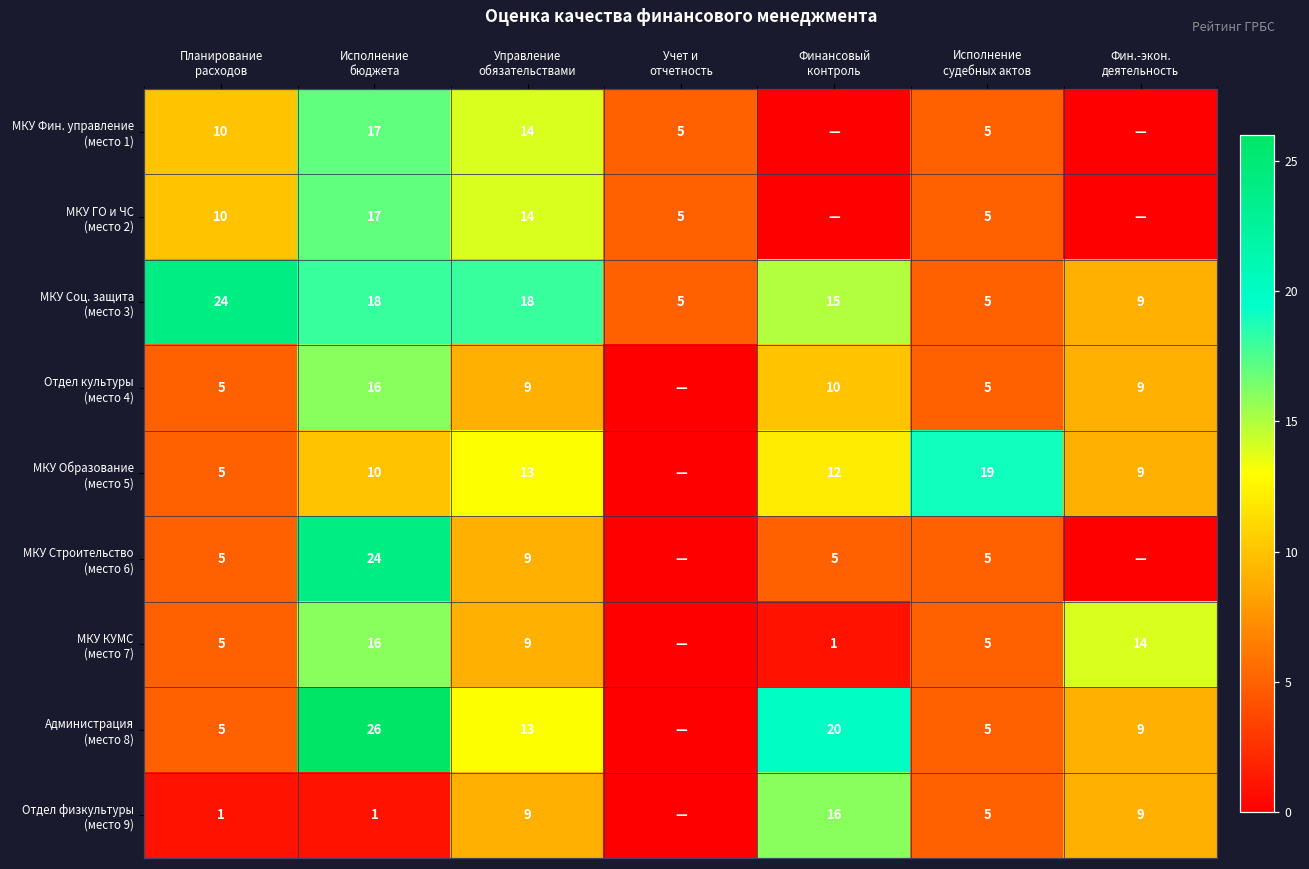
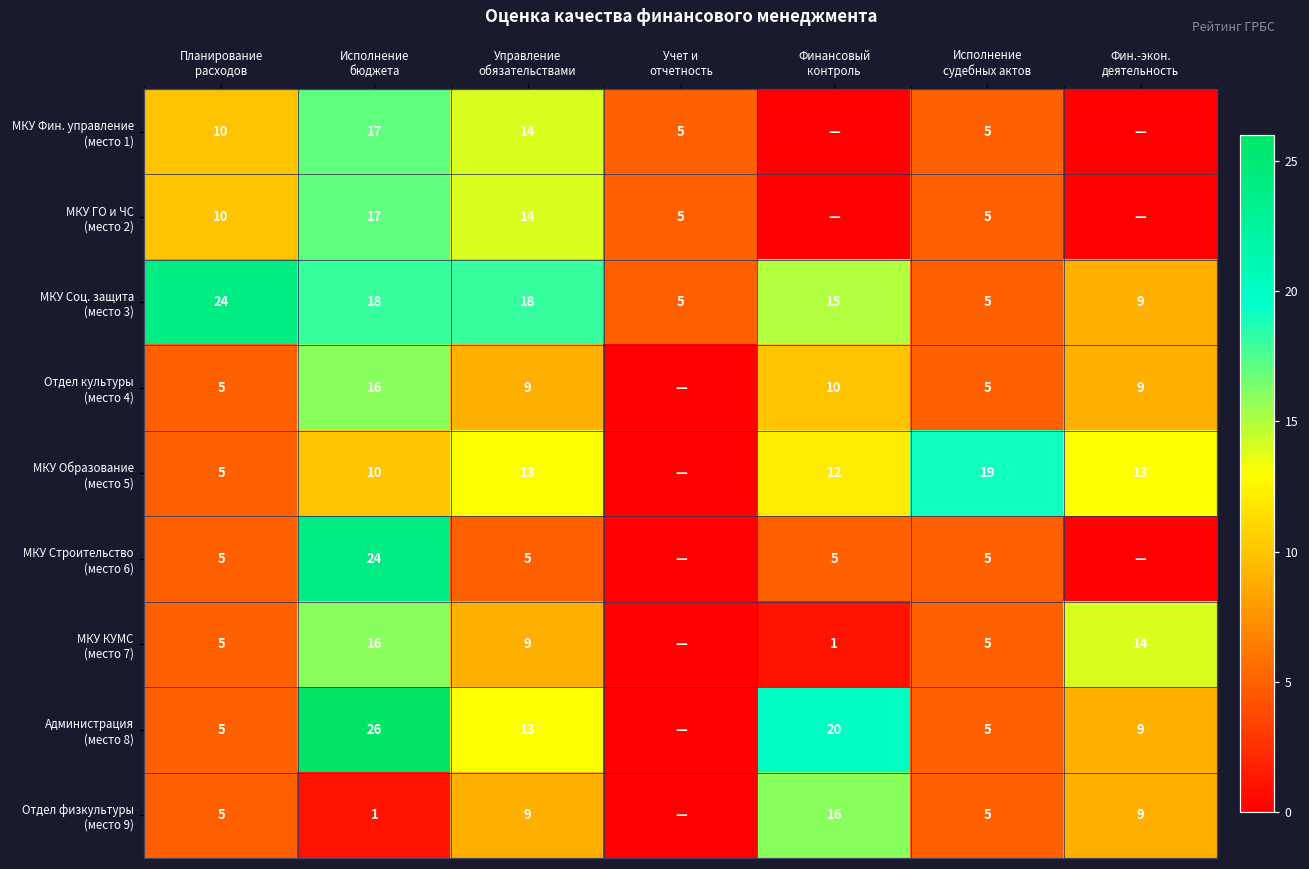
МКУ Образование (место 5), Фин.-экон. деятельность: 9 -> 13
МКУ Строительство (место 6), Управление обязательствами: 9 -> 5
Отдел физкультуры (место 9), Планирование расходов: 1 -> 5
